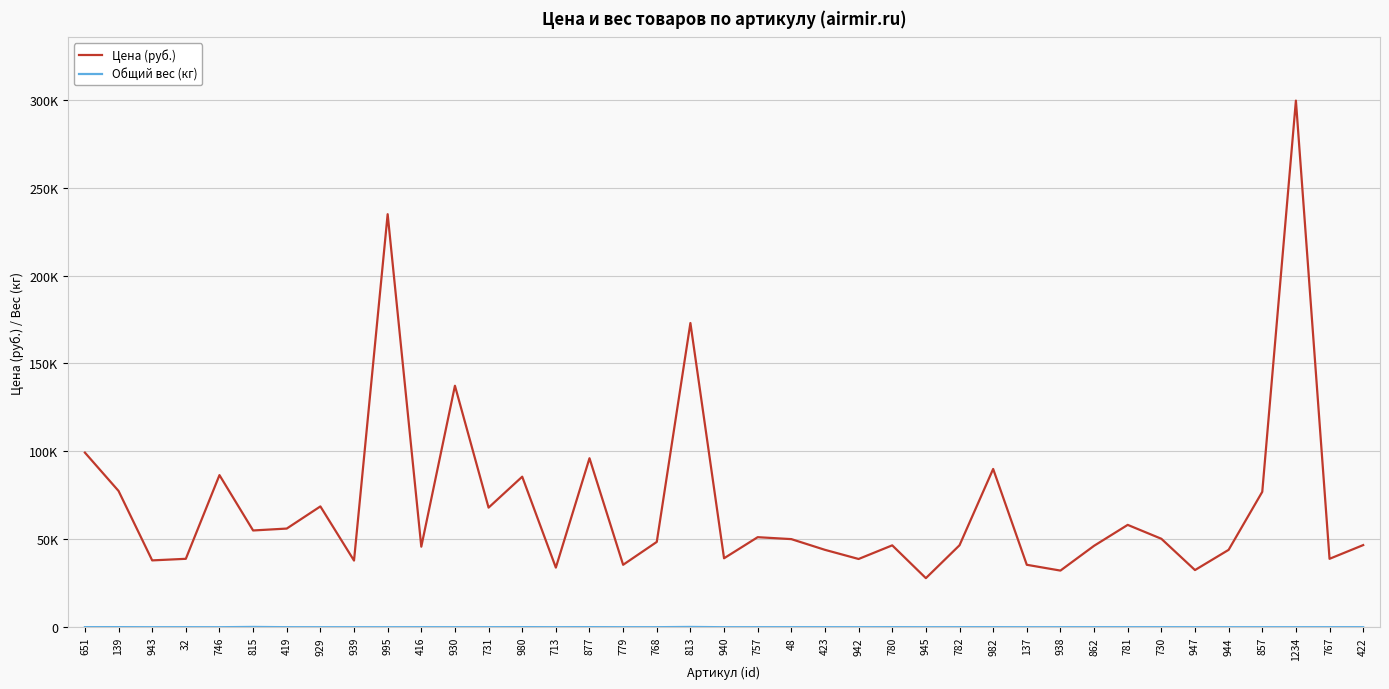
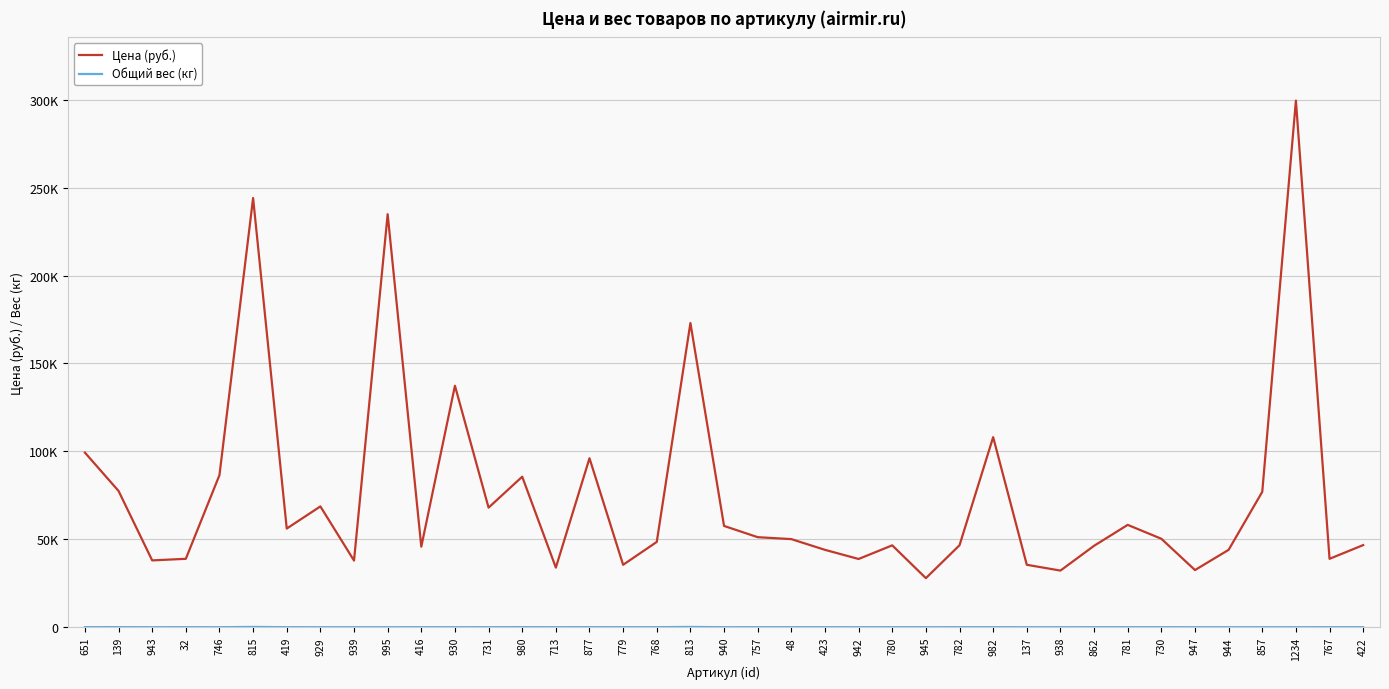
Цена (руб.), 815: 55000 -> 244000
Цена (руб.), 940: 39000 -> 58000
Цена (руб.), 982: 90000 -> 108000
